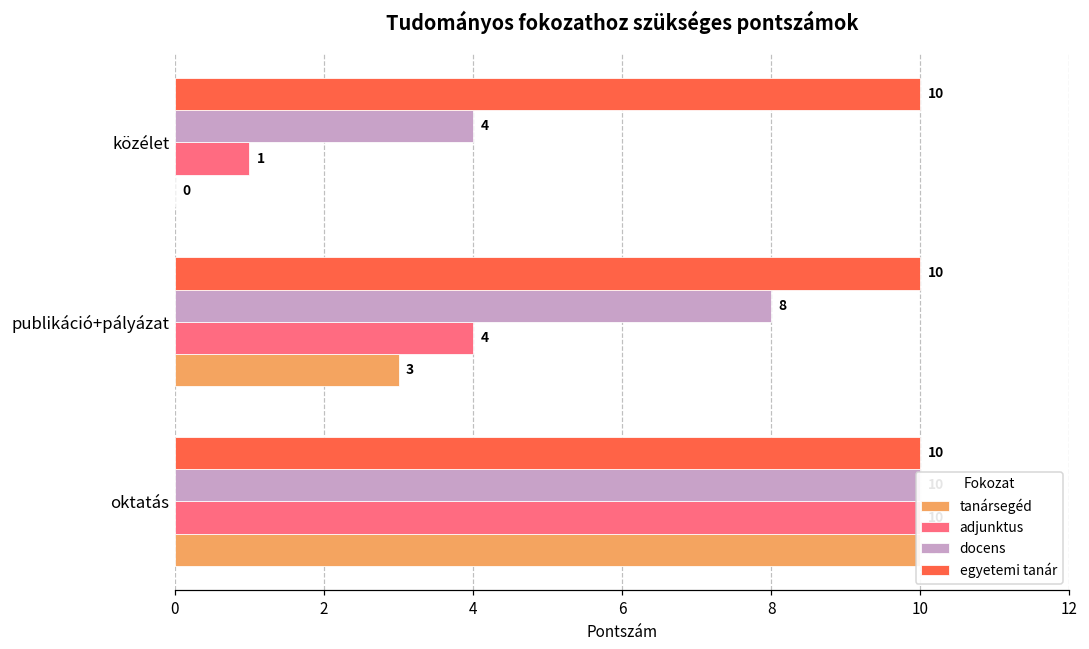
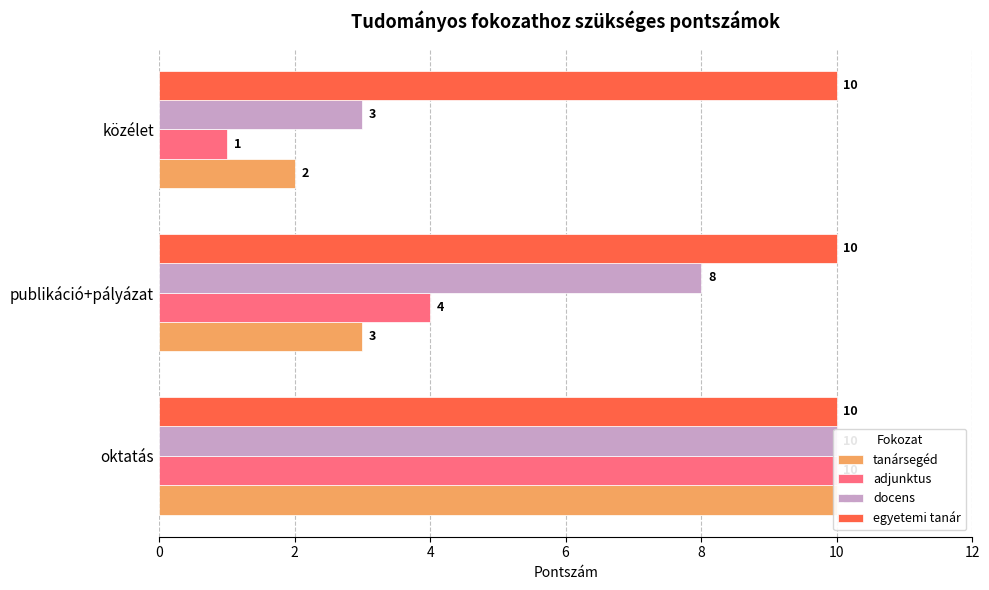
docens, közélet: 4 -> 3
tanársegéd, közélet: 0 -> 2
